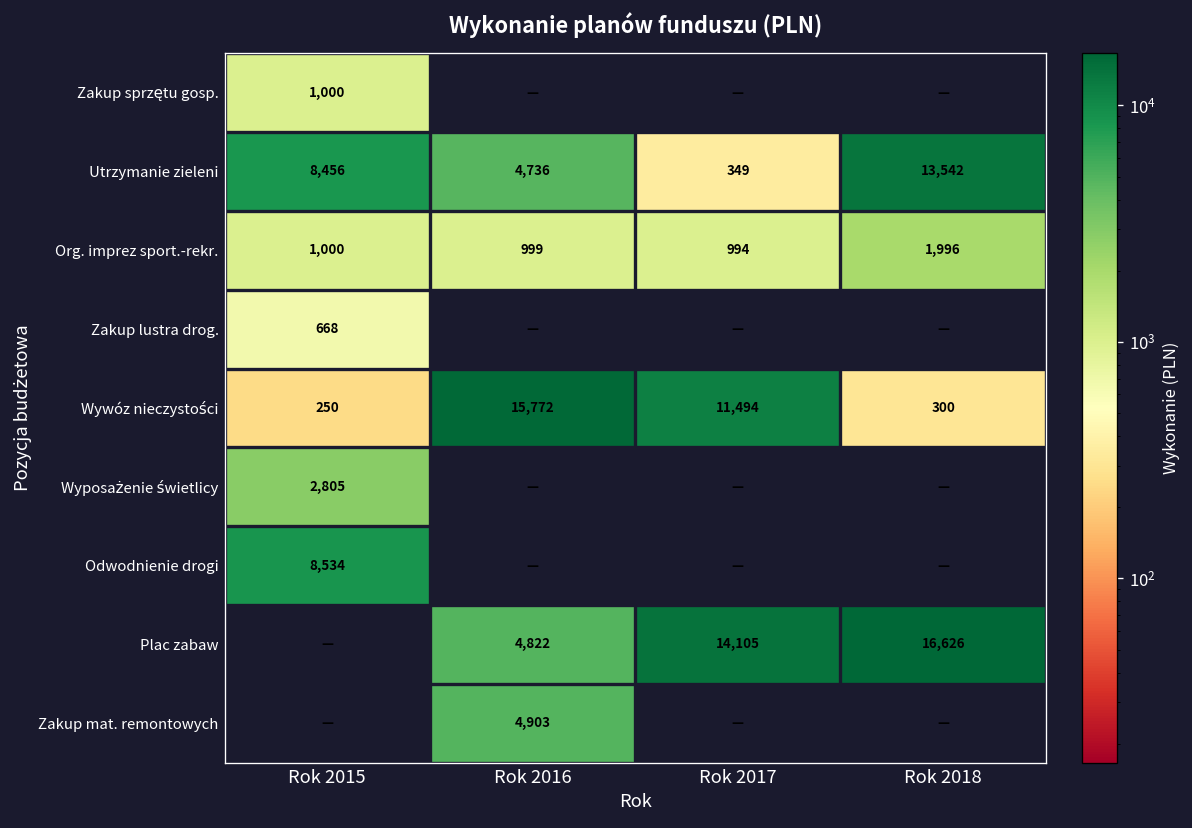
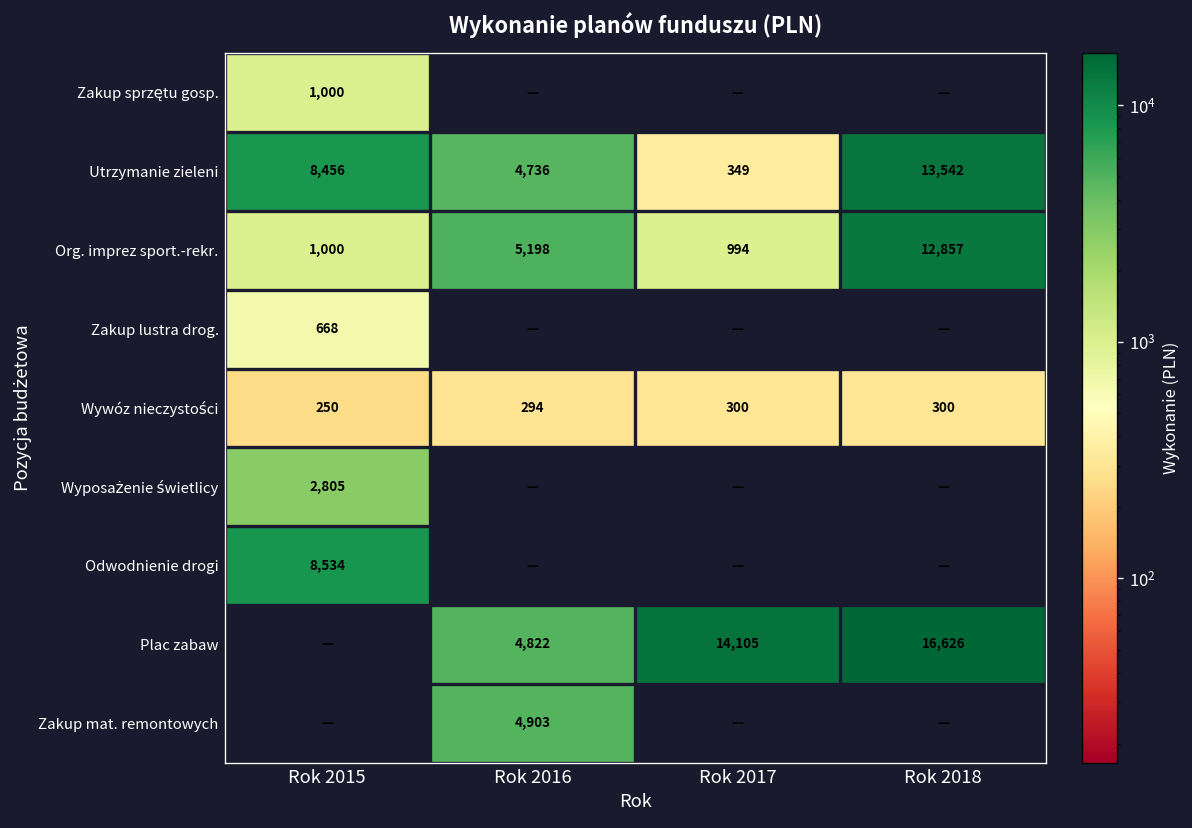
Org. imprez sport.-rekr., Rok 2016: 999 -> 5,198
Org. imprez sport.-rekr., Rok 2018: 1,996 -> 12,857
Wywóz nieczystości, Rok 2016: 15,772 -> 294
Wywóz nieczystości, Rok 2017: 11,494 -> 300
